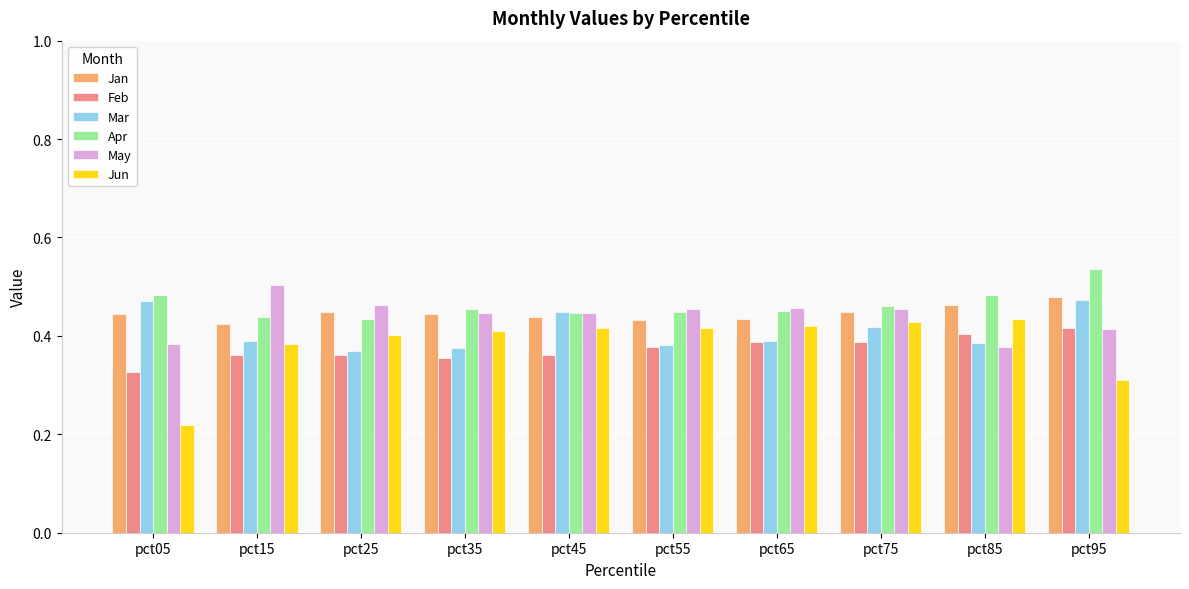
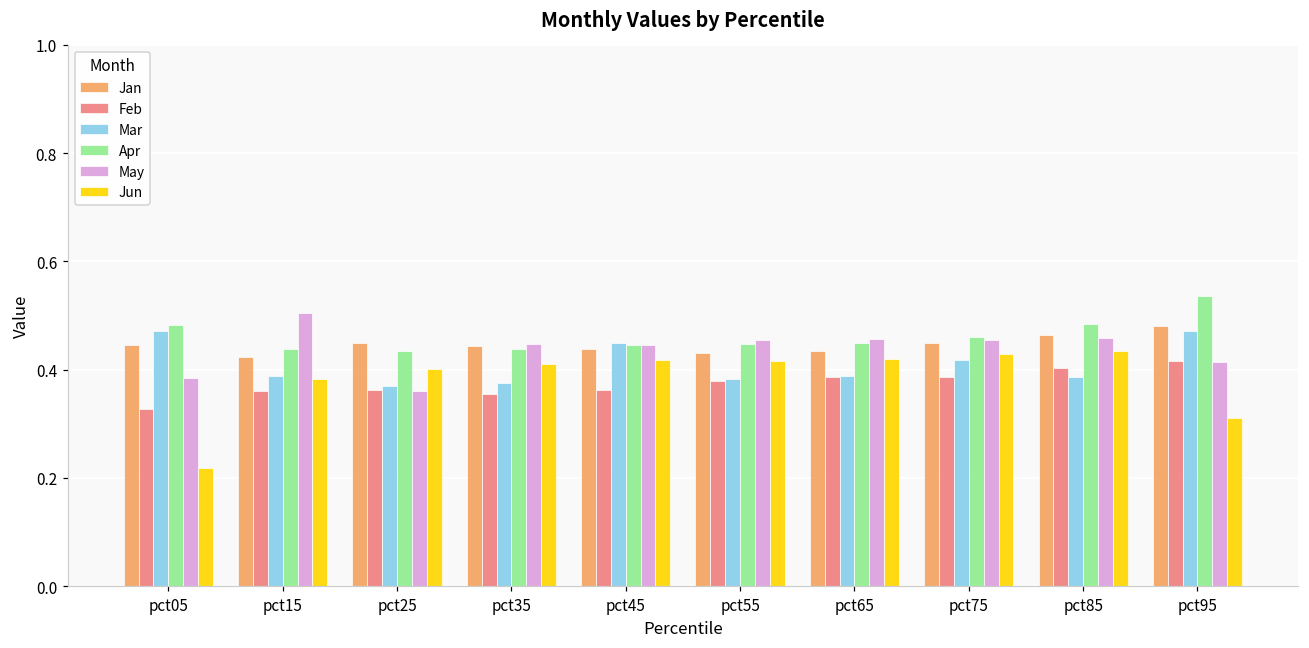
May, pct25: 0.46 -> 0.36
Apr, pct35: 0.45 -> 0.44
May, pct85: 0.38 -> 0.46
